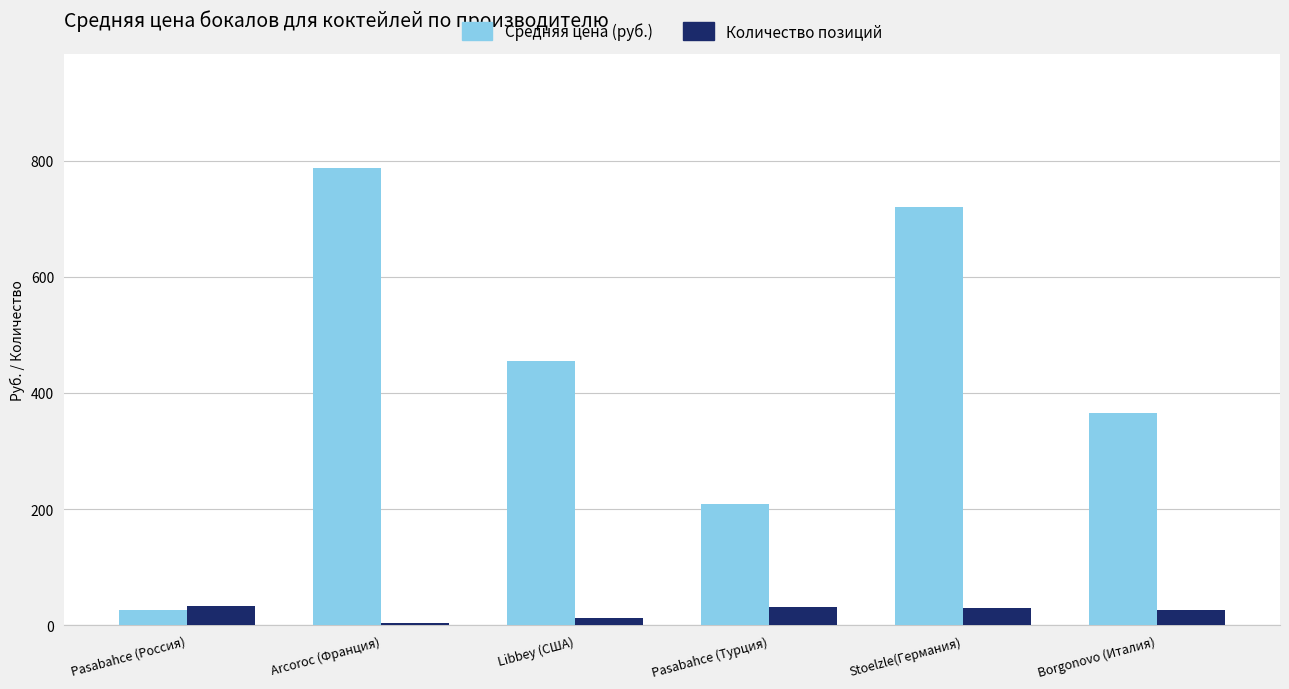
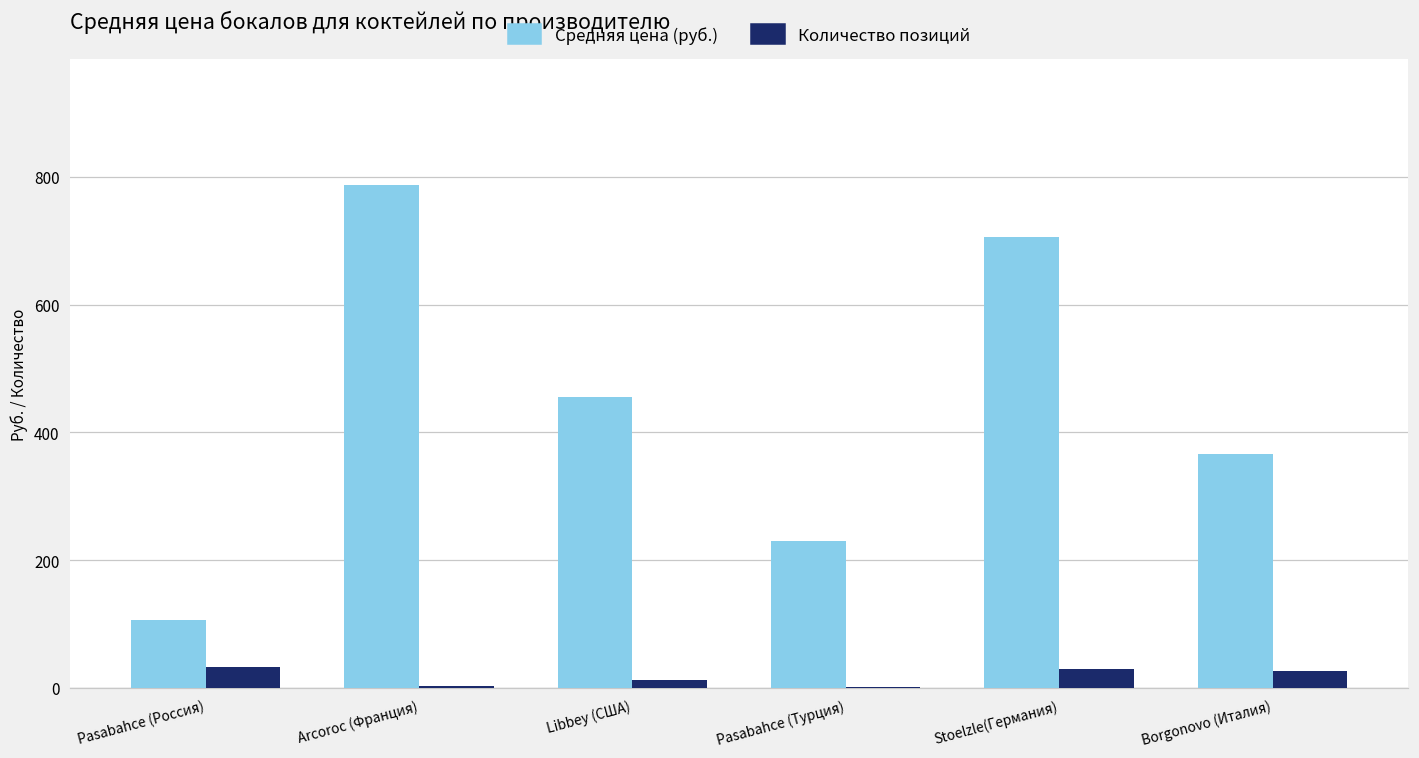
Средняя цена (руб.), Pasabahce (Россия): 30 -> 110
Средняя цена (руб.), Pasabahce (Турция): 210 -> 230
Количество позиций, Pasabahce (Турция): 30 -> 0
Средняя цена (руб.), Stoelzle(Германия): 720 -> 710
